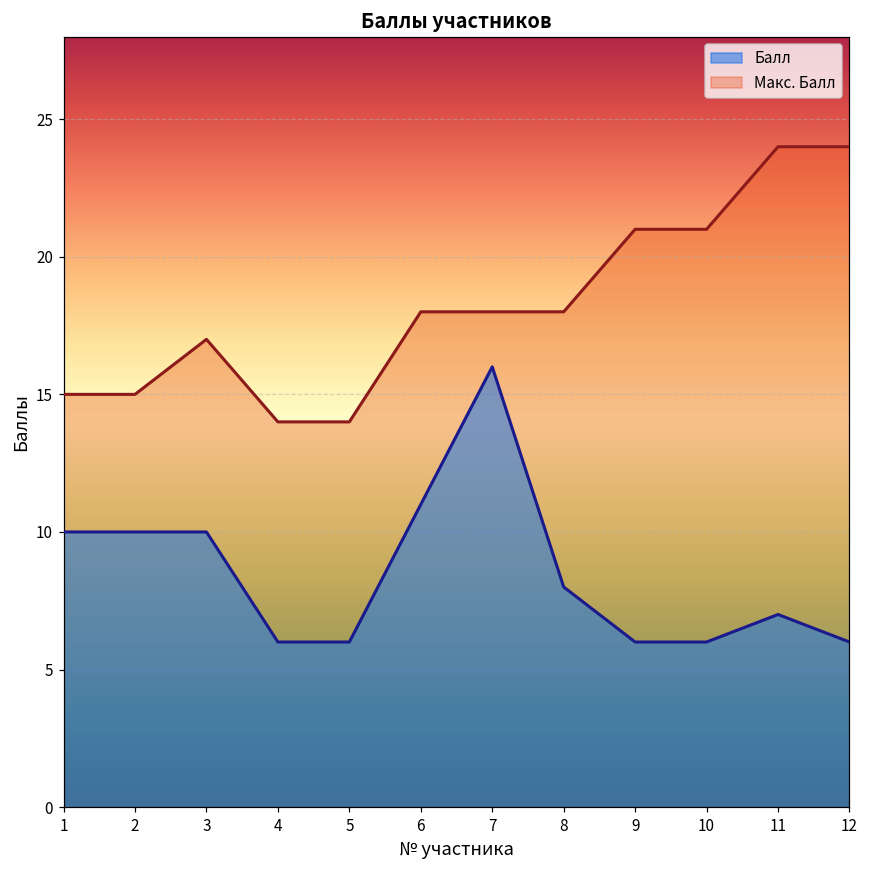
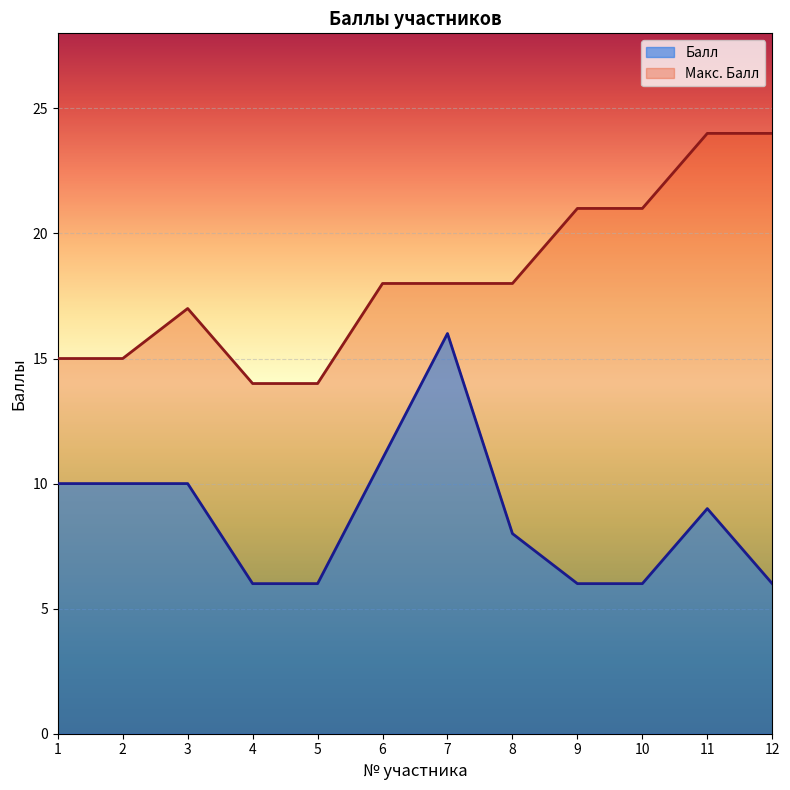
Балл, 11: 7 -> 9
